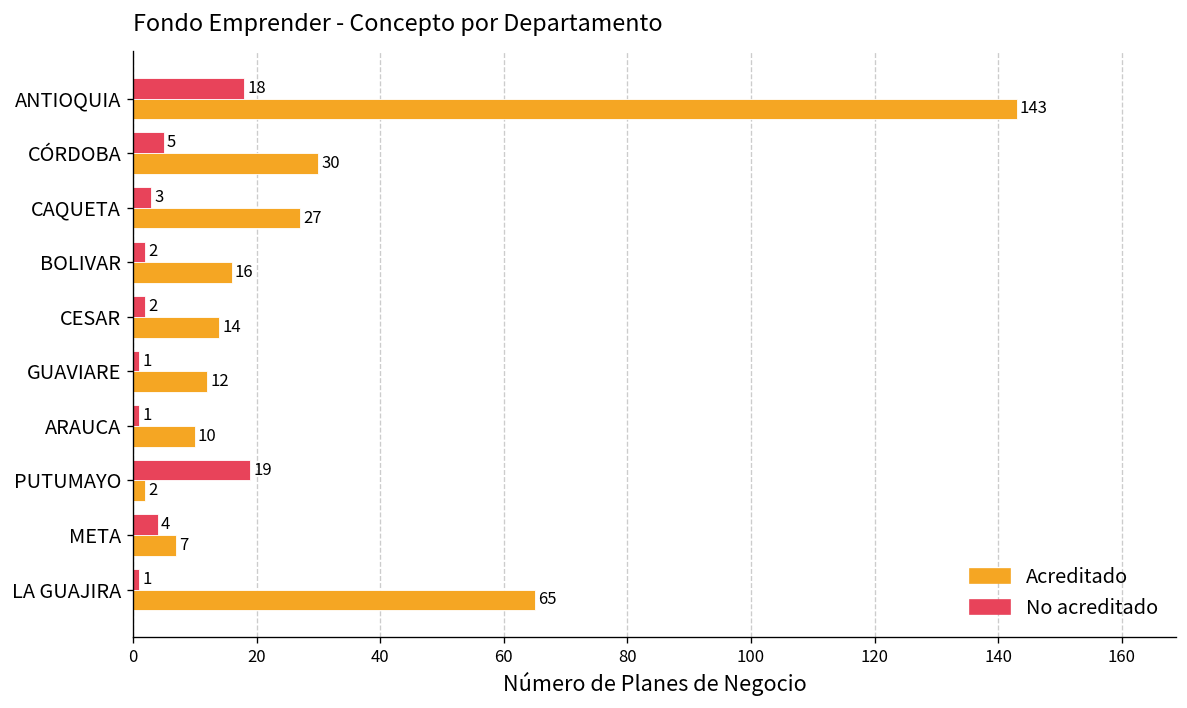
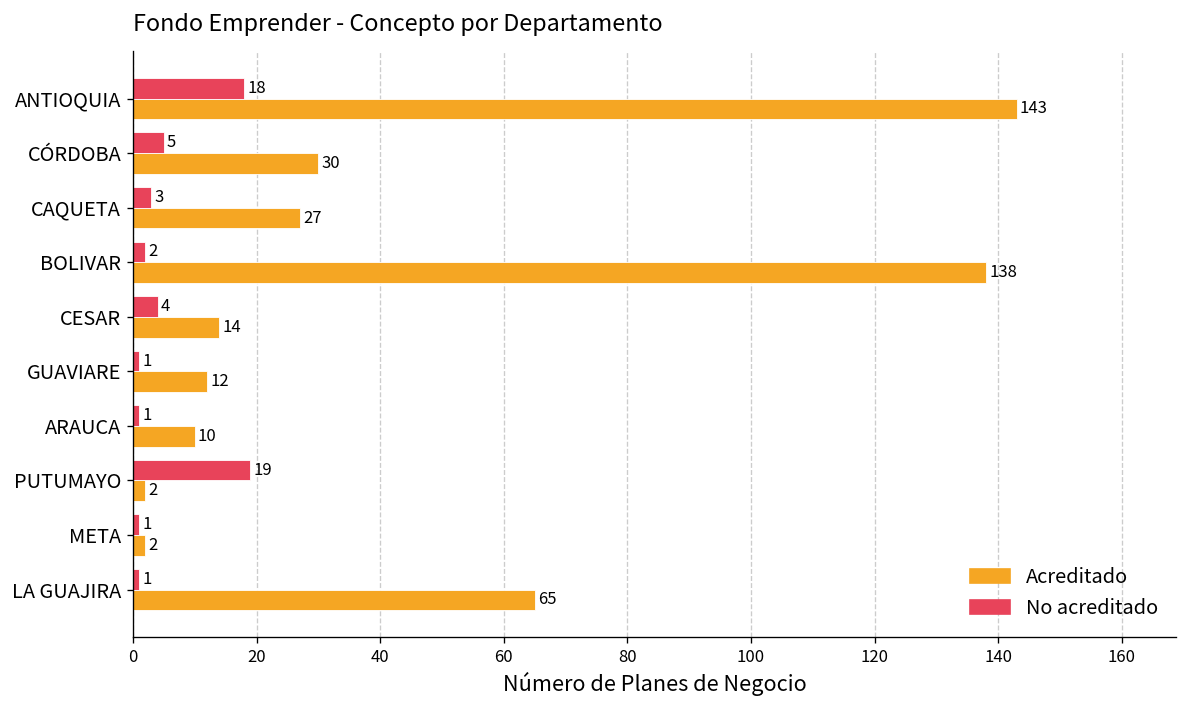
Acreditado, BOLIVAR: 16 -> 138
No acreditado, CESAR: 2 -> 4
No acreditado, META: 4 -> 1
Acreditado, META: 7 -> 2
